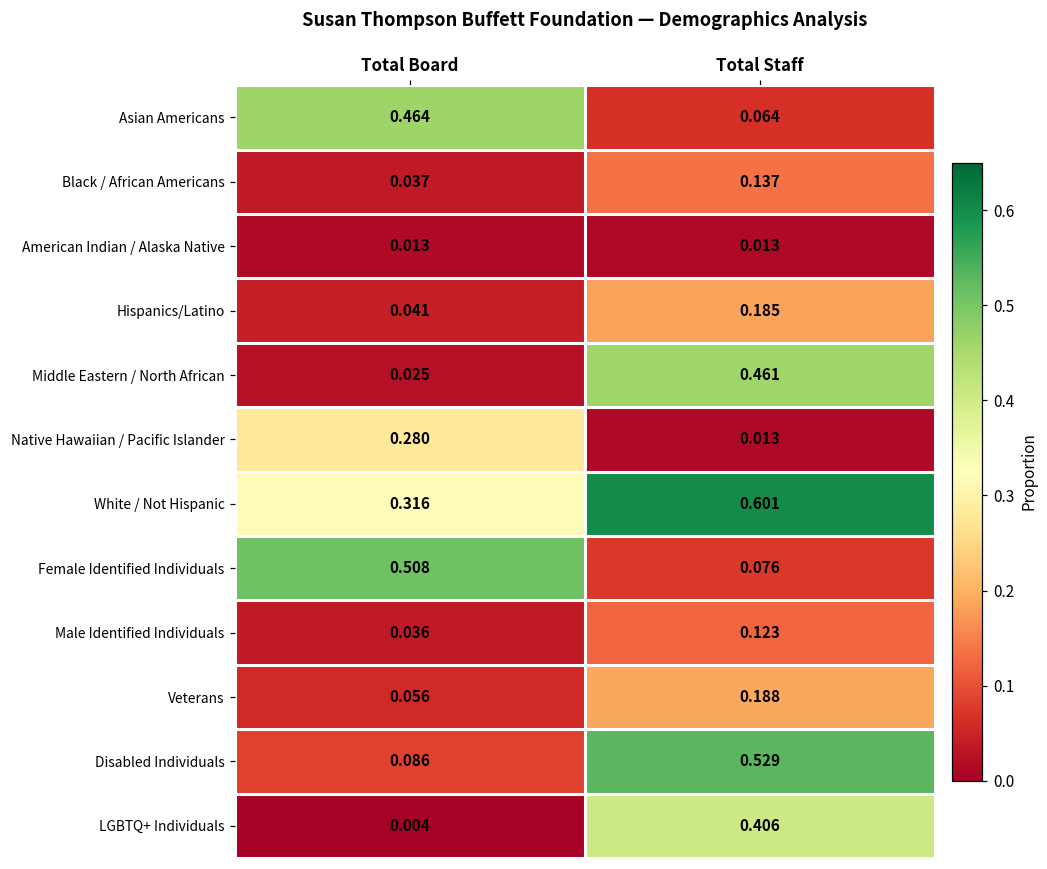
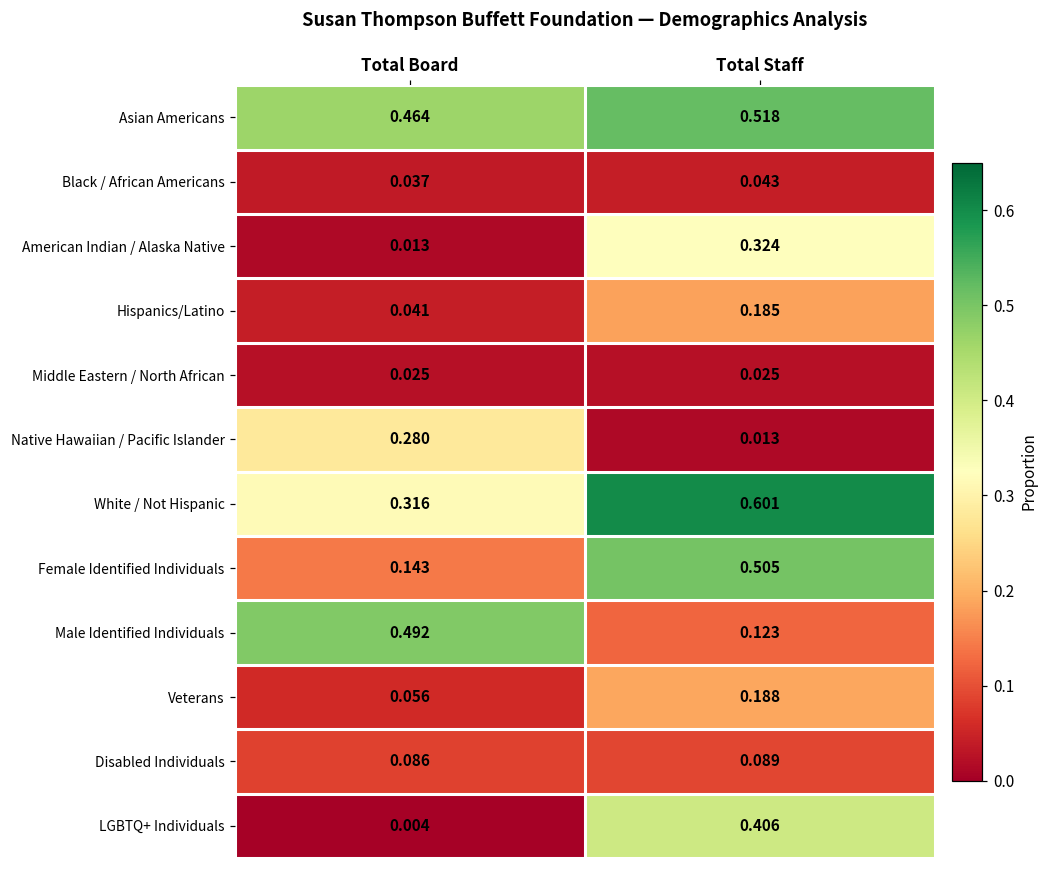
Asian Americans, Total Staff: 0.064 -> 0.518
Black / African Americans, Total Staff: 0.137 -> 0.043
American Indian / Alaska Native, Total Staff: 0.013 -> 0.324
Middle Eastern / North African, Total Staff: 0.461 -> 0.025
Female Identified Individuals, Total Board: 0.508 -> 0.143
Female Identified Individuals, Total Staff: 0.076 -> 0.505
Male Identified Individuals, Total Board: 0.036 -> 0.492
Disabled Individuals, Total Staff: 0.529 -> 0.089
